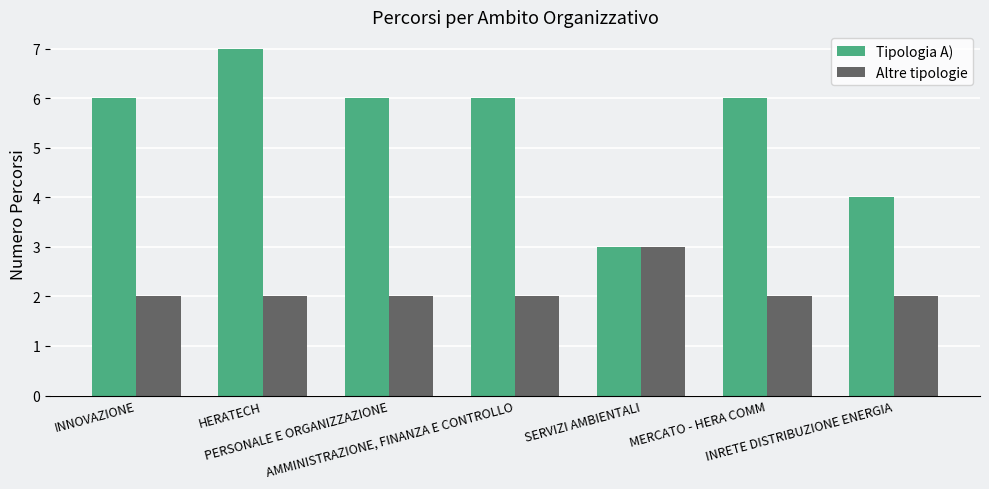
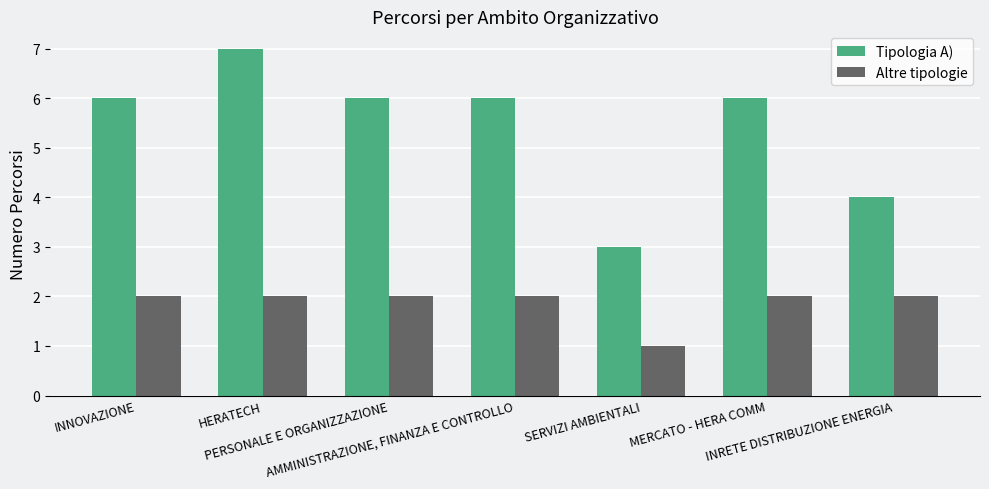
Altre tipologie, SERVIZI AMBIENTALI: 3 -> 1
